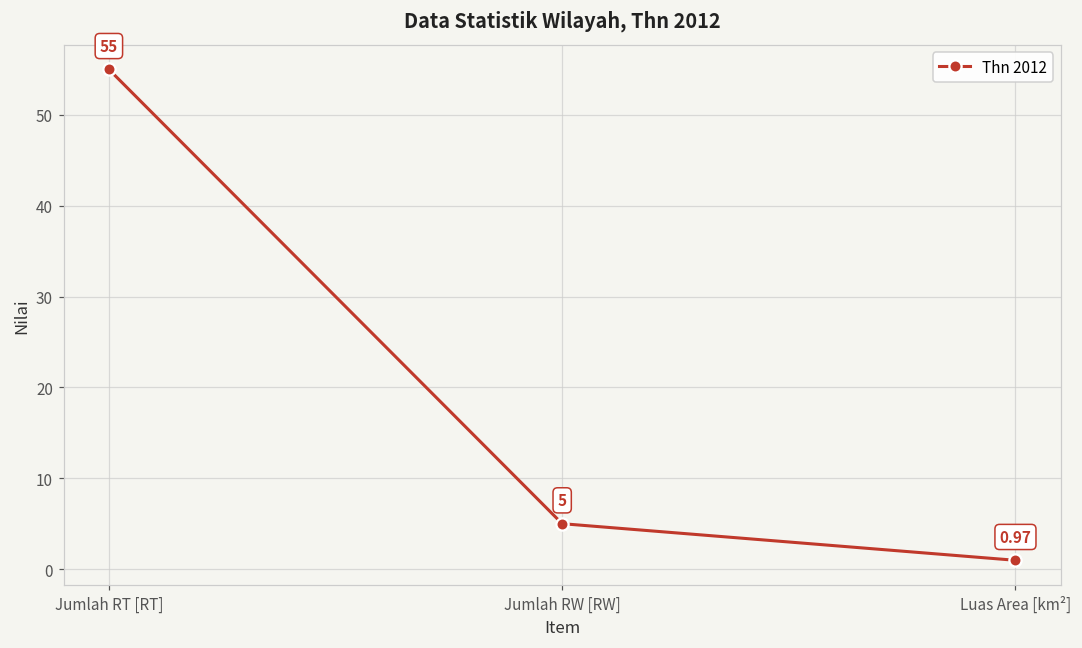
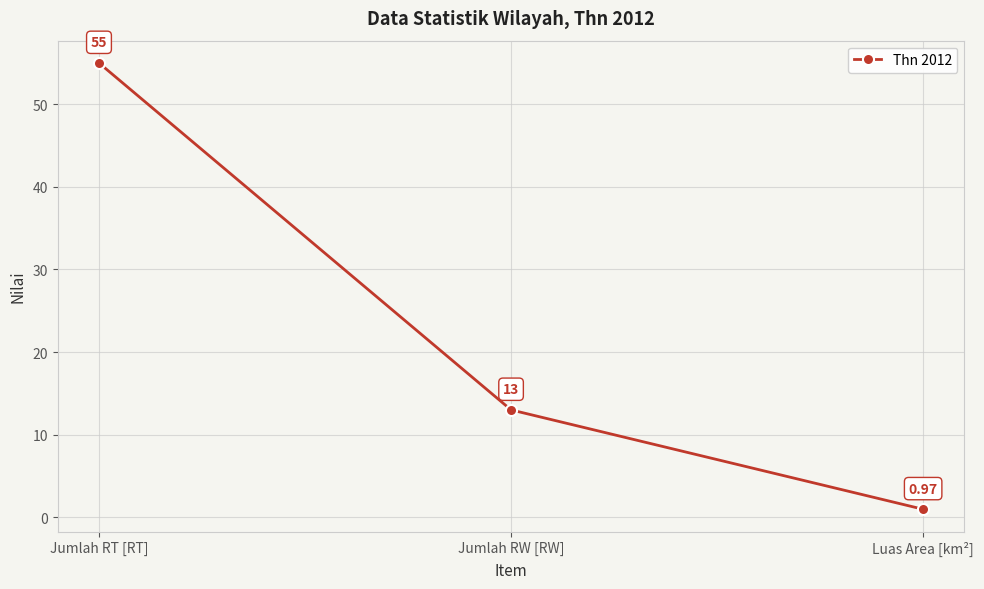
Jumlah RW [RW]: 5 -> 13
